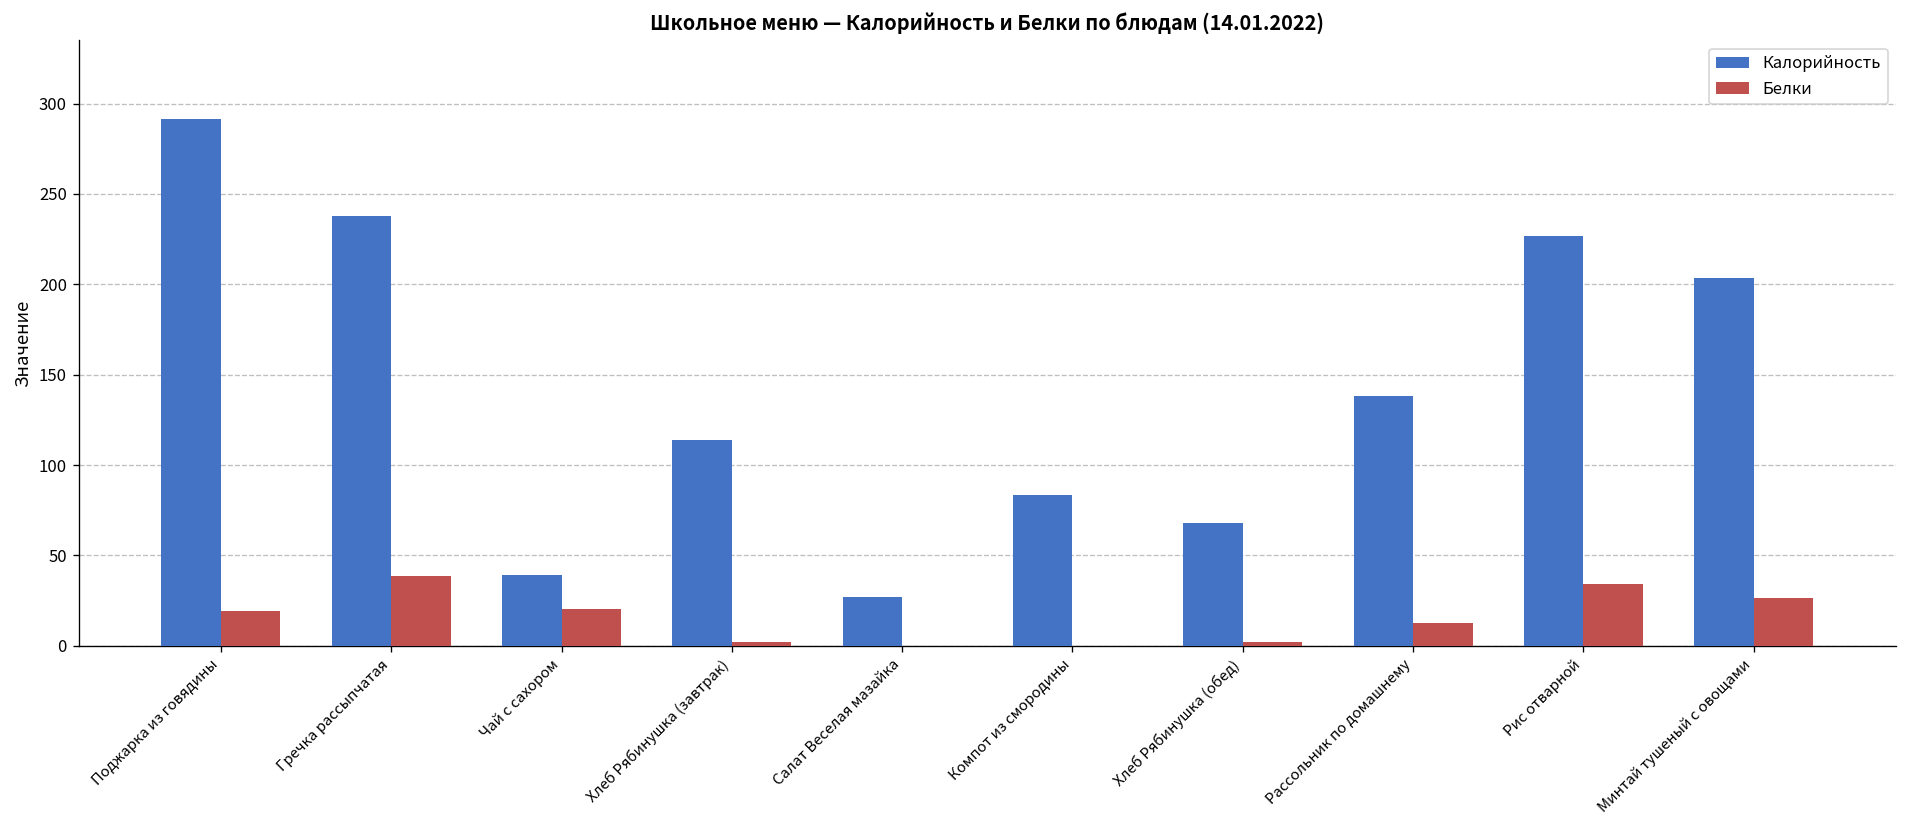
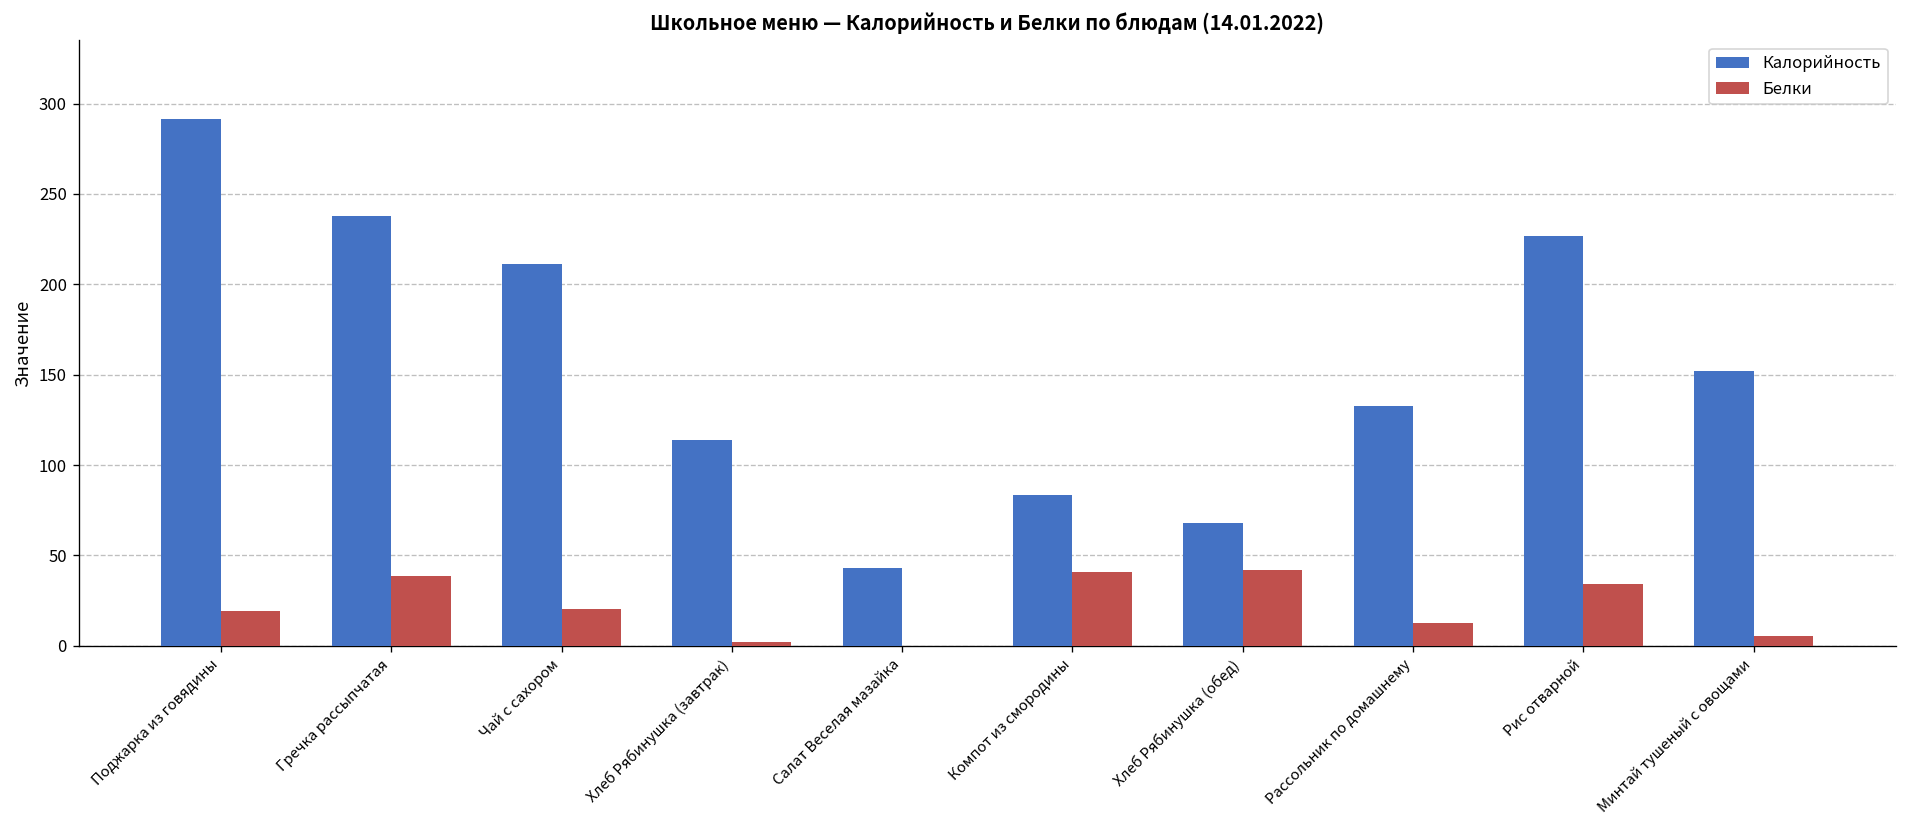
Калорийность, Чай с сахором: 39 -> 211
Калорийность, Салат Веселая мазайка: 27 -> 43
Белки, Компот из смородины: 0 -> 41
Белки, Хлеб Рябинушка (обед): 2 -> 42
Калорийность, Рассольник по домашнему: 138 -> 132
Калорийность, Минтай тушеный с овощами: 203 -> 152
Белки, Минтай тушеный с овощами: 27 -> 5
